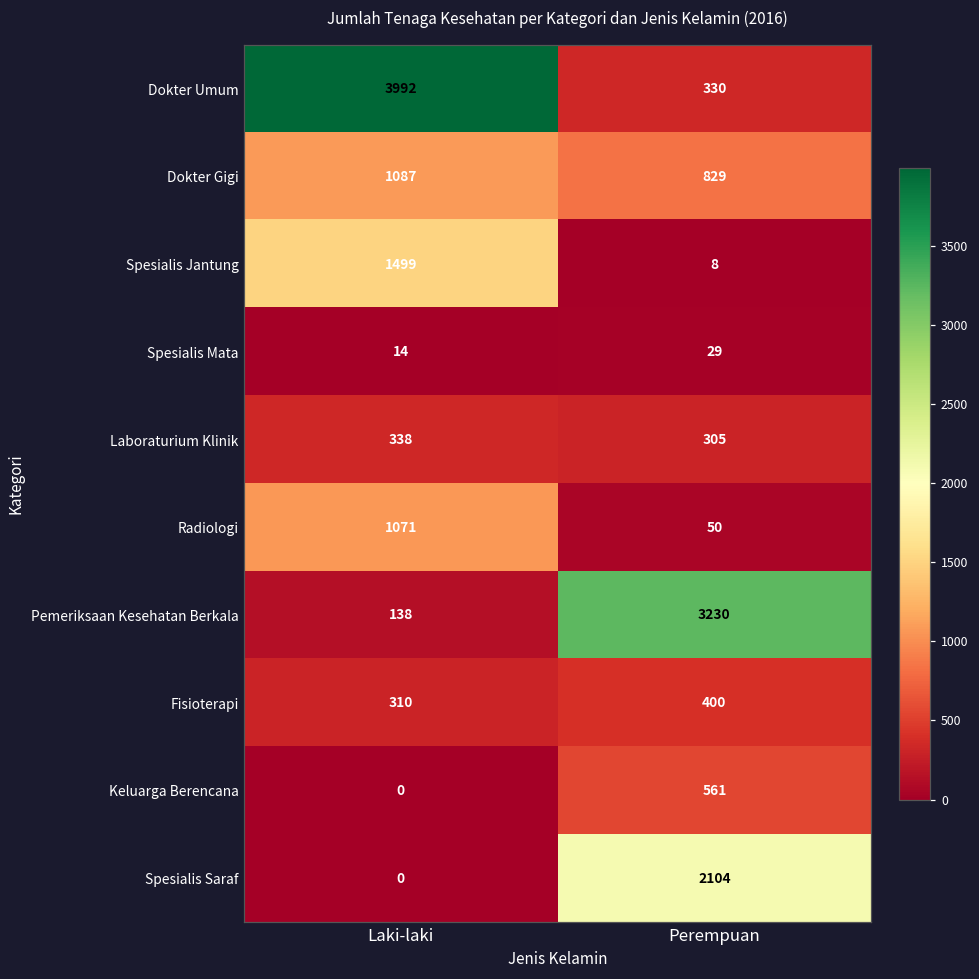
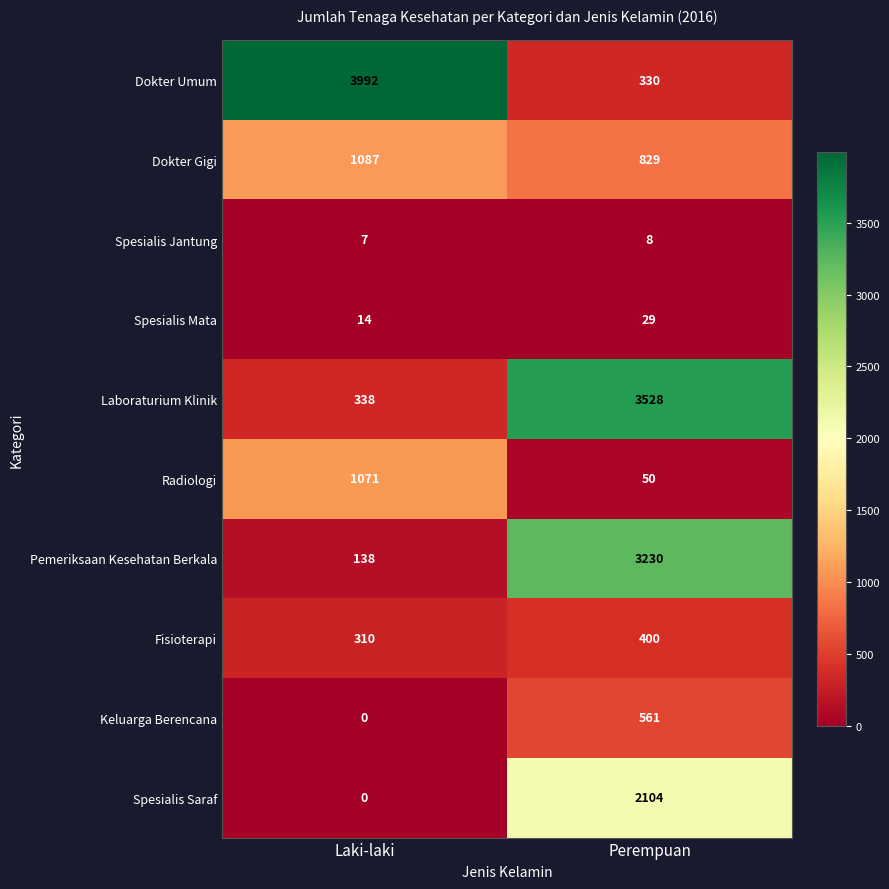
Spesialis Jantung, Laki-laki: 1499 -> 7
Laboraturium Klinik, Perempuan: 305 -> 3528
